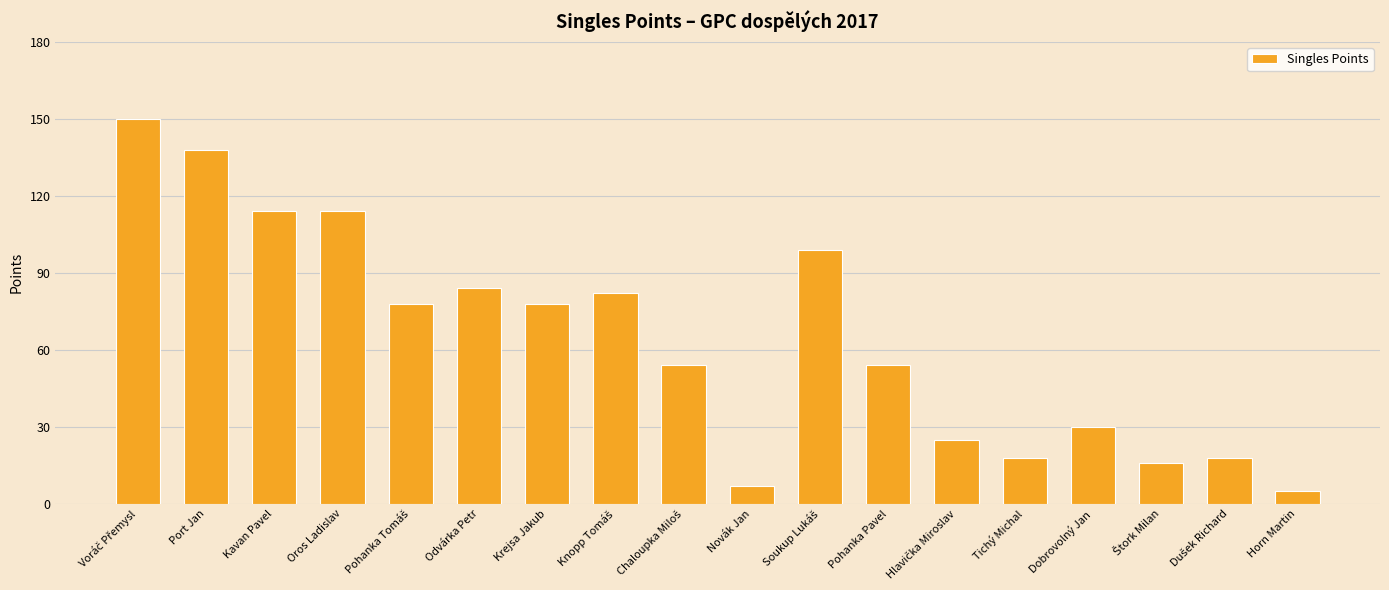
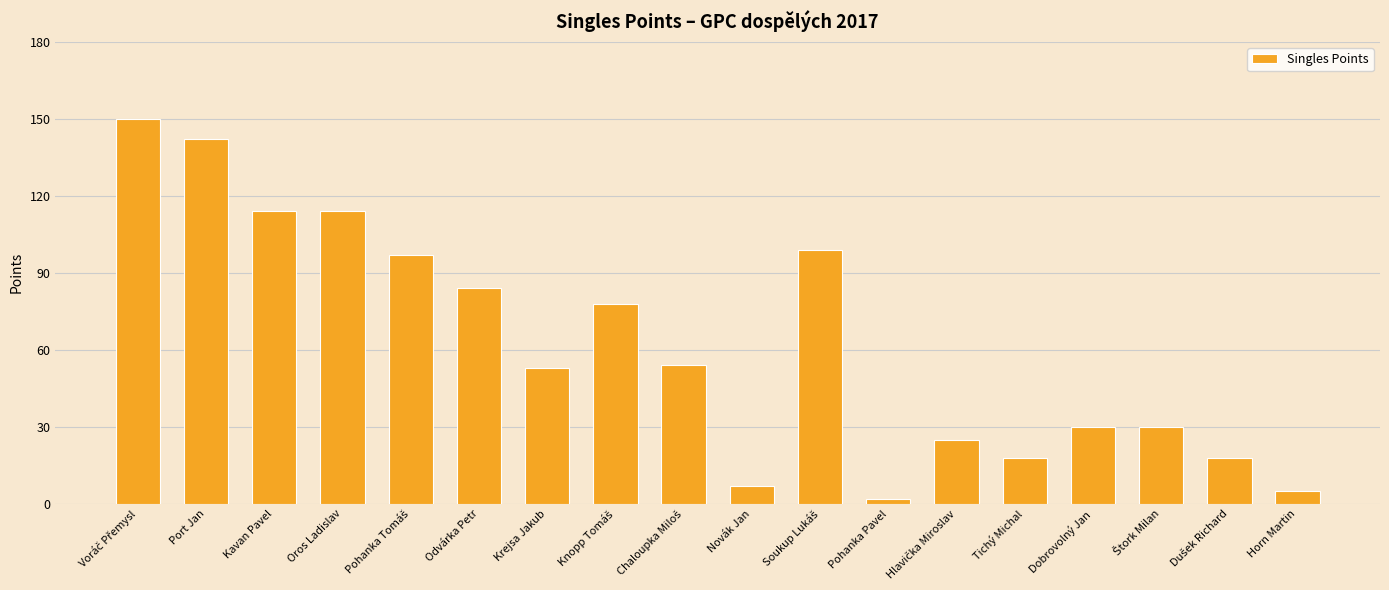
Port Jan: 138 -> 142
Pohanka Tomáš: 78 -> 97
Krejsa Jakub: 78 -> 53
Knopp Tomáš: 82 -> 78
Pohanka Pavel: 54 -> 2
Štork Milan: 16 -> 30
